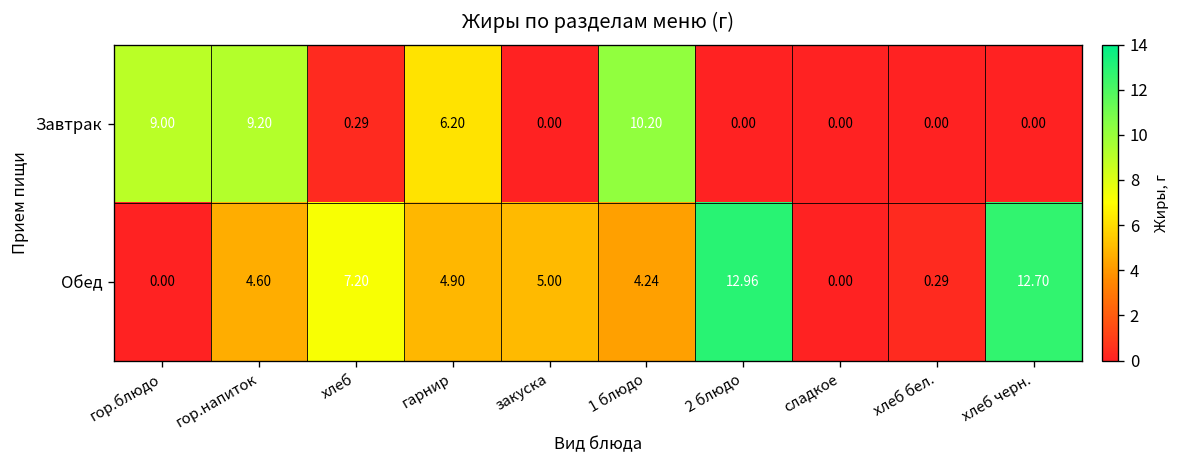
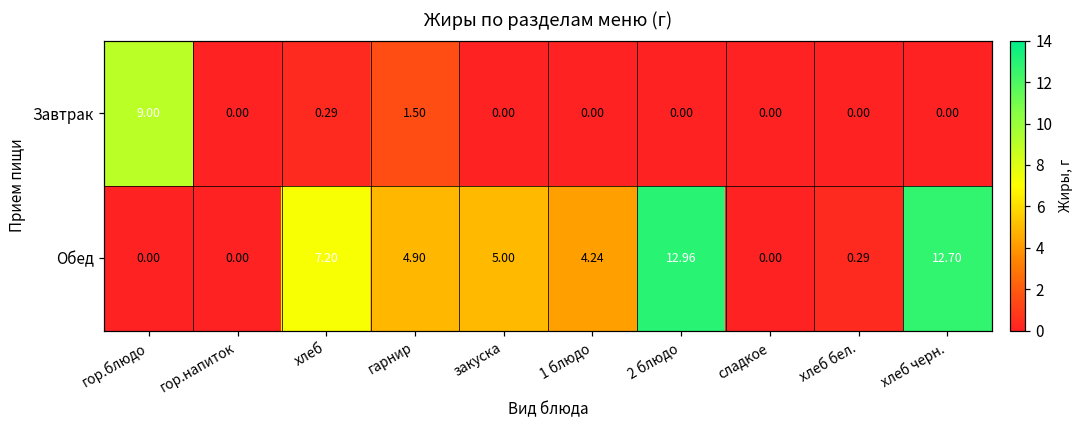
Завтрак, гор.напиток: 9.20 -> 0.00
Завтрак, гарнир: 6.20 -> 1.50
Завтрак, 1 блюдо: 10.20 -> 0.00
Обед, гор.напиток: 4.60 -> 0.00
